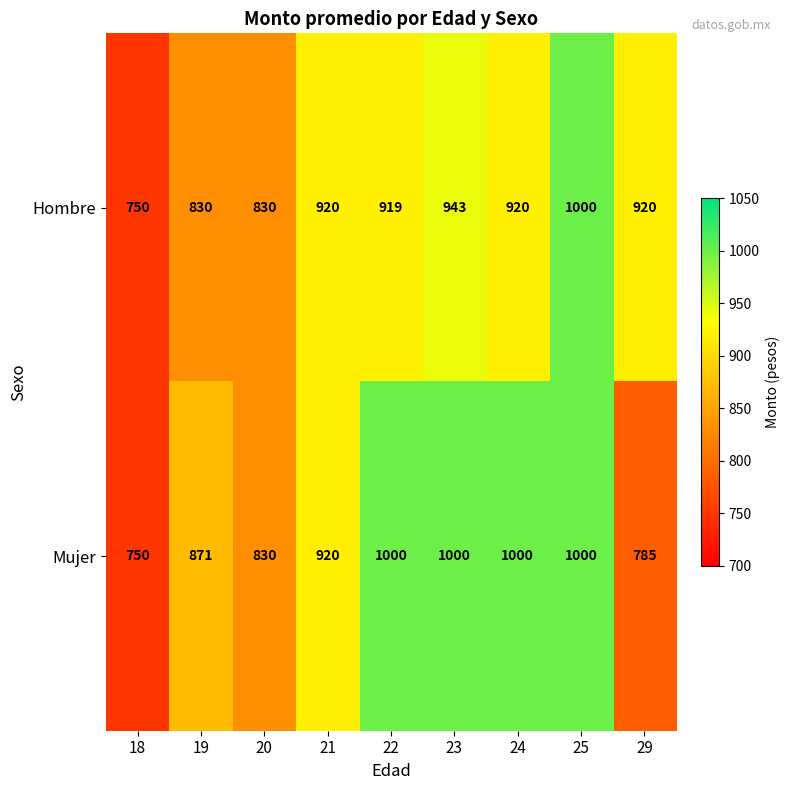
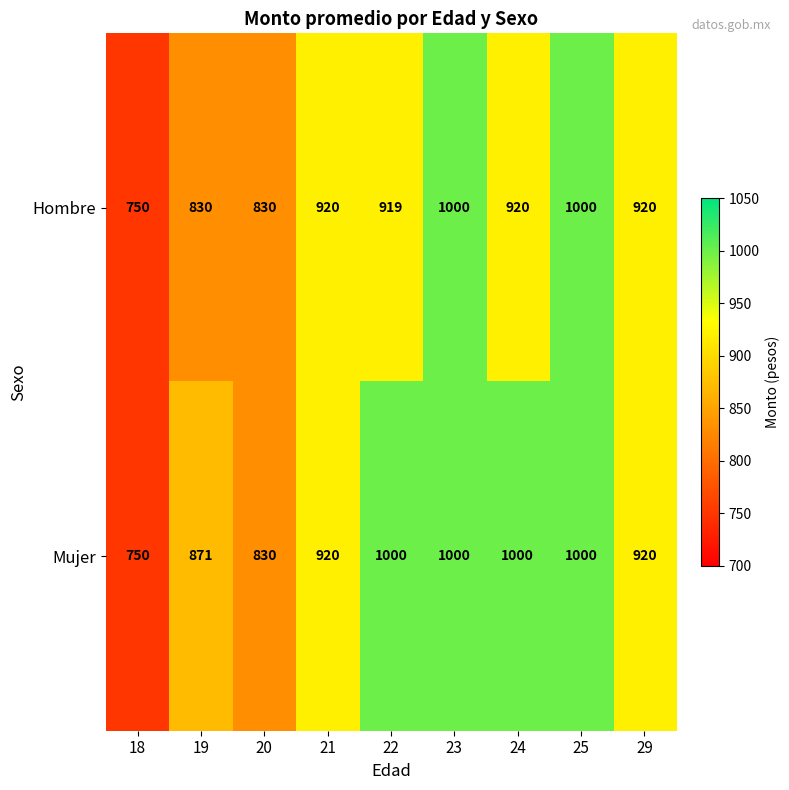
Hombre, 23: 943 -> 1000
Mujer, 29: 785 -> 920
